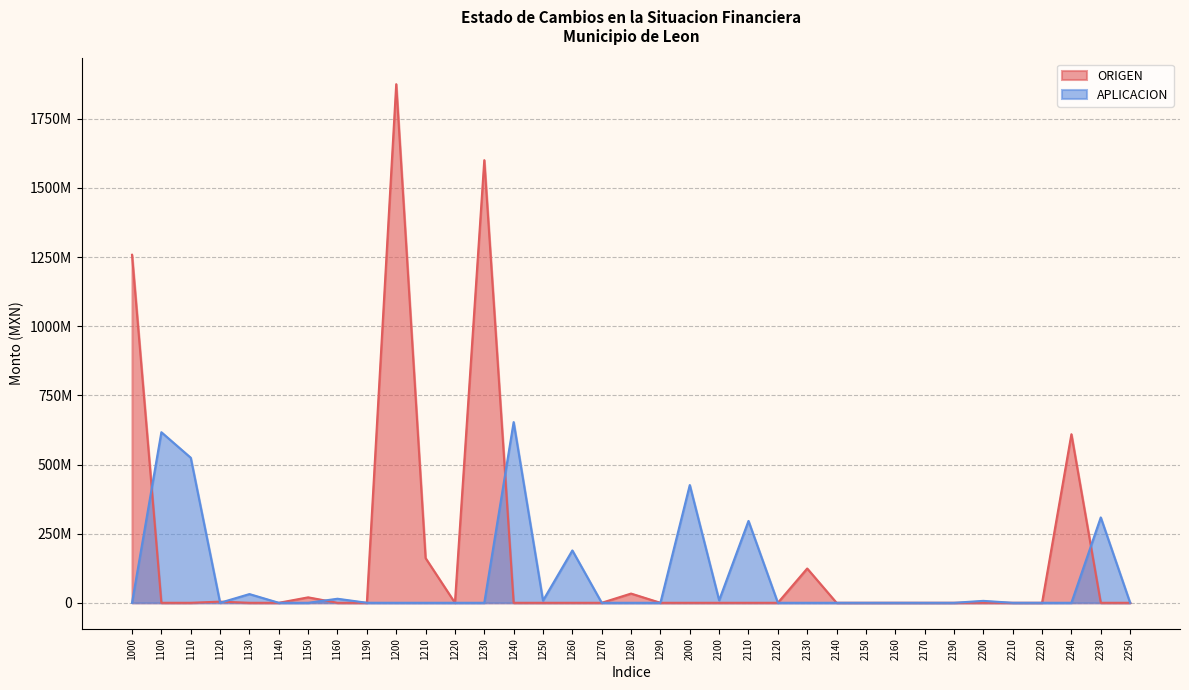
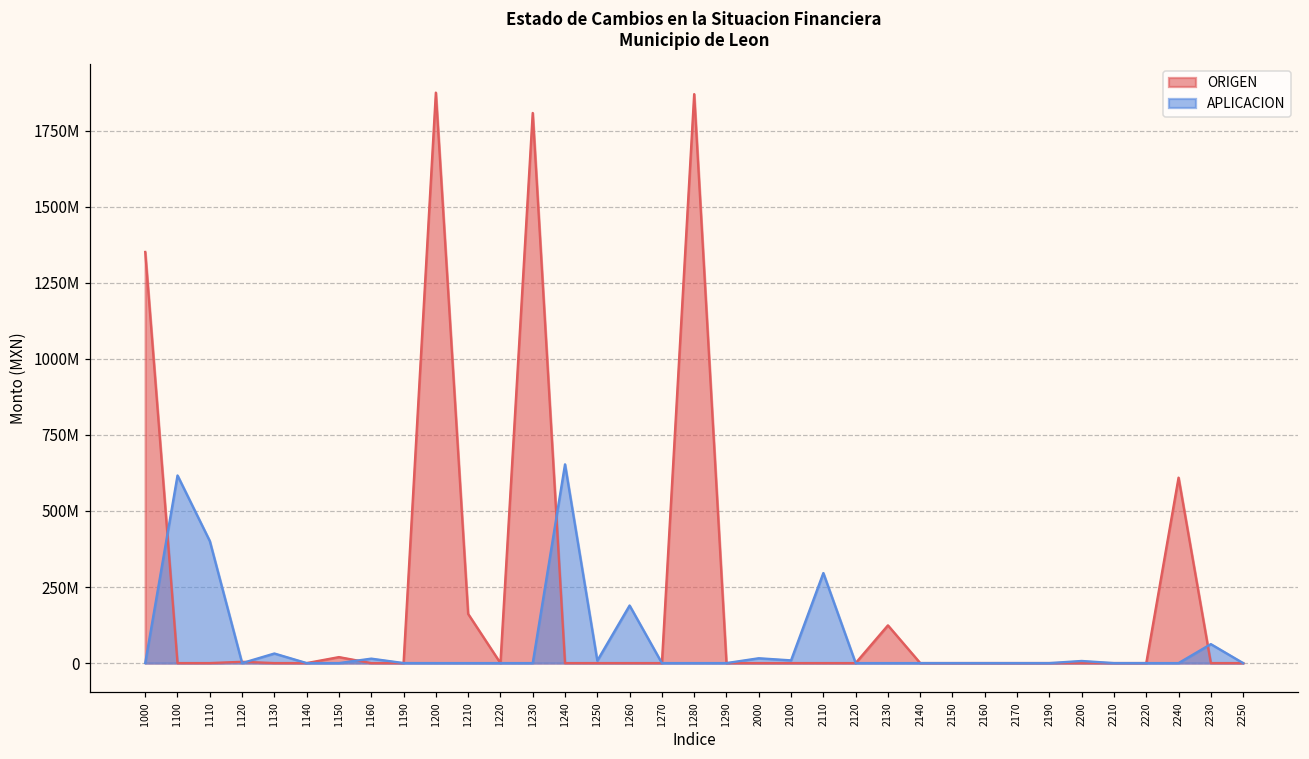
ORIGEN, 1000: 1260000000 -> 1350000000
APLICACION, 1110: 520000000 -> 400000000
ORIGEN, 1230: 1600000000 -> 1810000000
ORIGEN, 1280: 30000000 -> 1870000000
APLICACION, 2000: 430000000 -> 20000000
APLICACION, 2230: 310000000 -> 60000000
